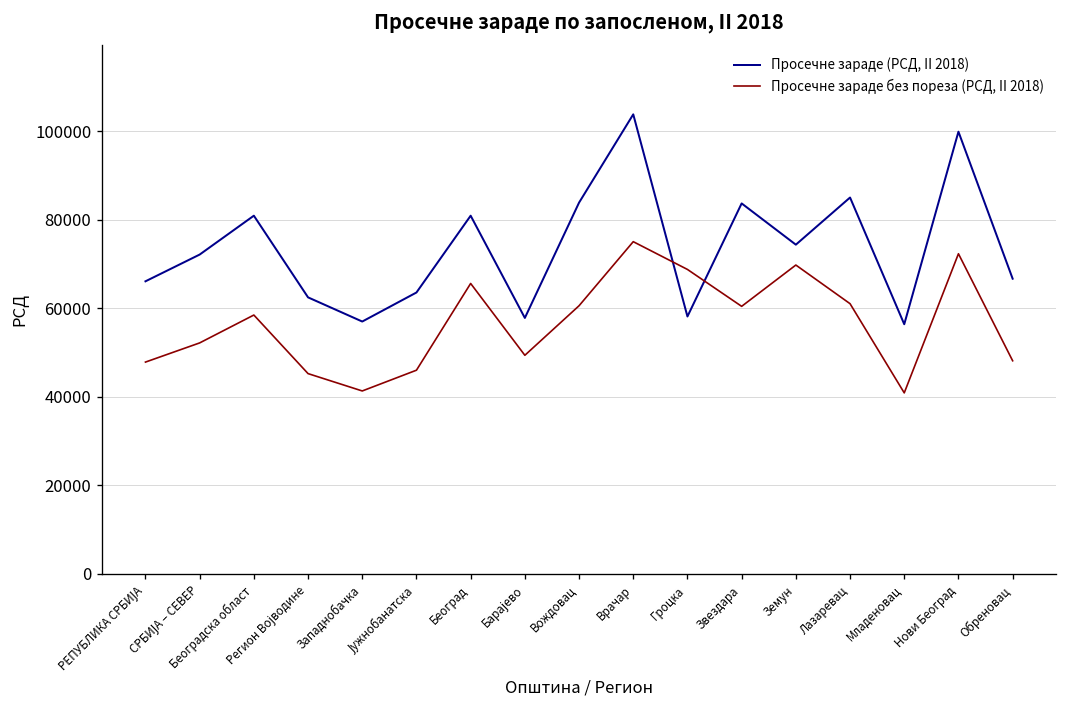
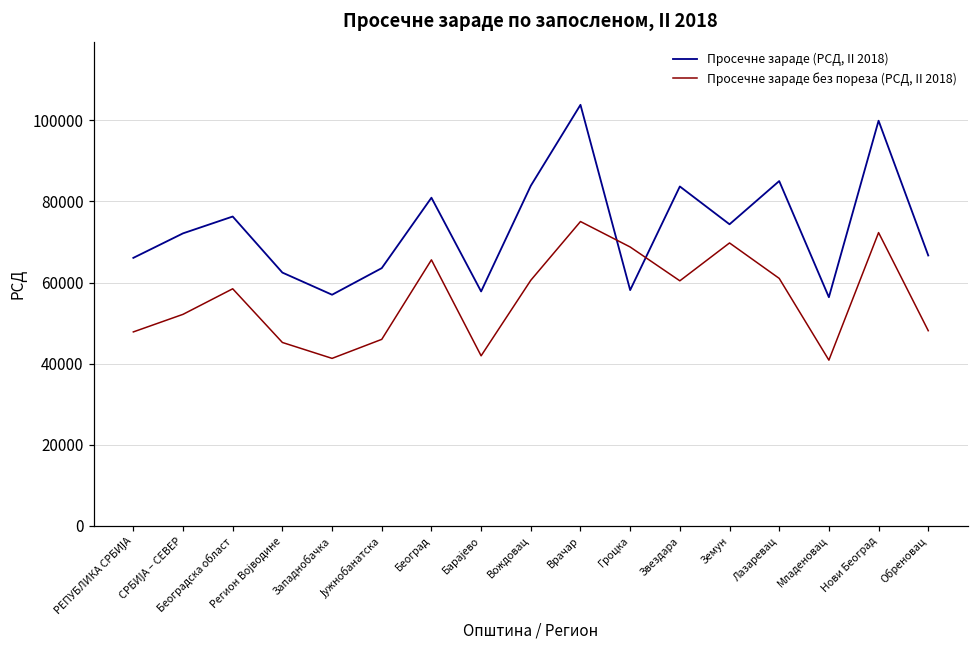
Просечне зараде (РСД, II 2018), Београдска област: 81000 -> 76000
Просечне зараде без пореза (РСД, II 2018), Барајево: 49000 -> 42000
